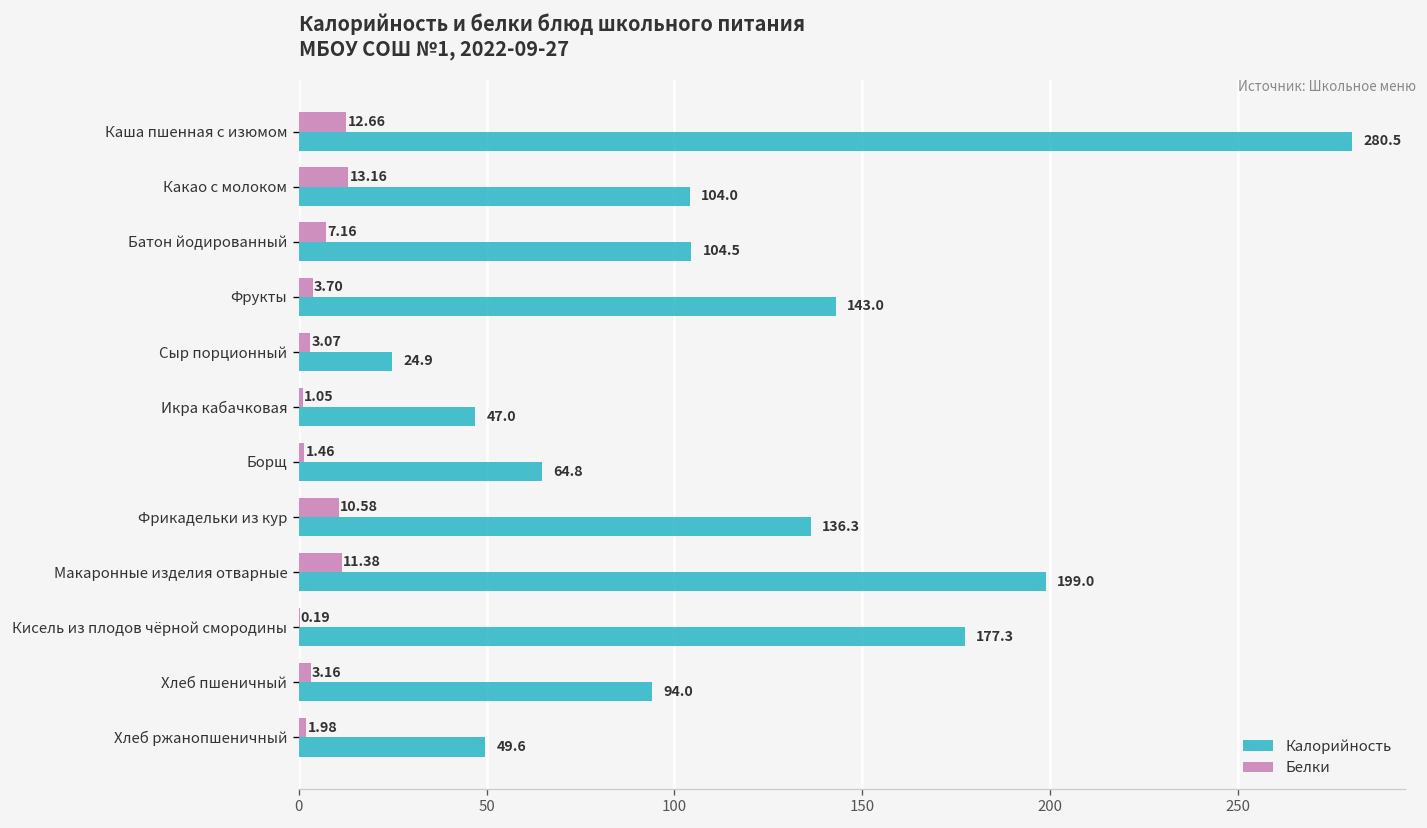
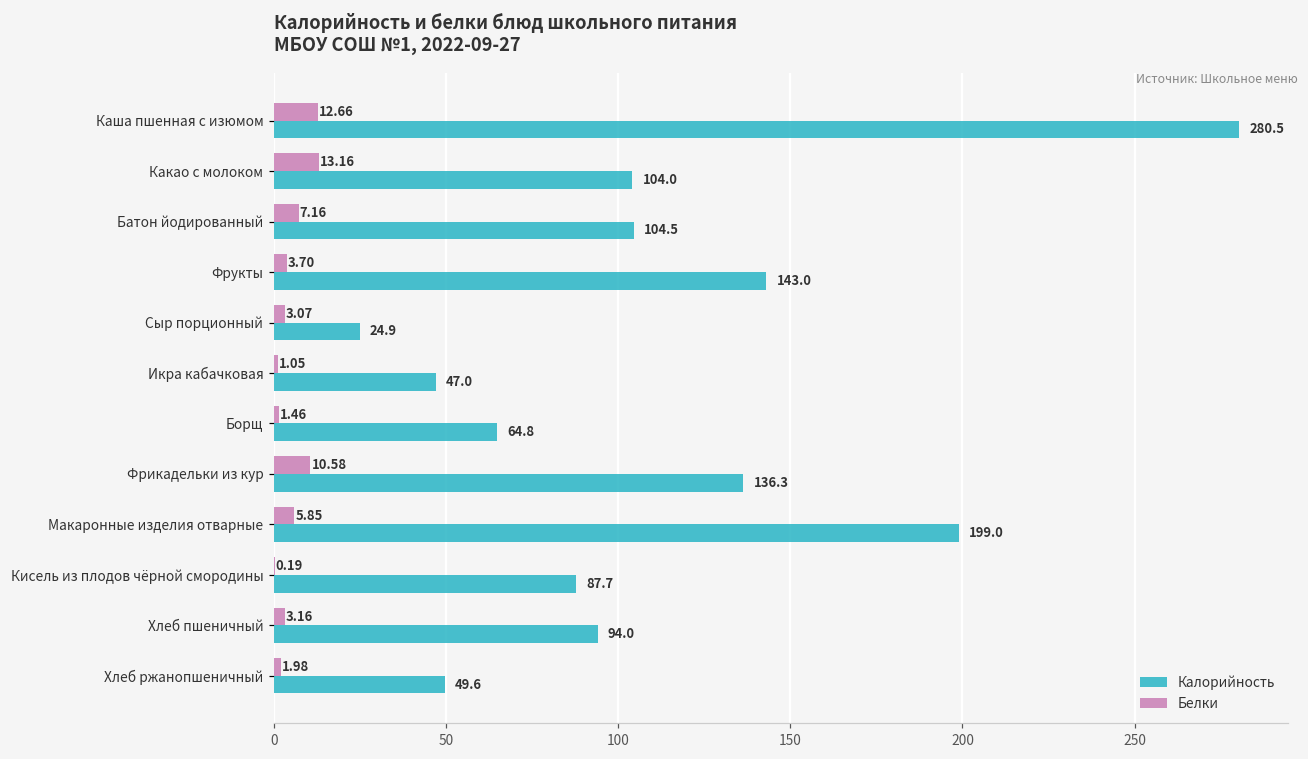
Белки, Макаронные изделия отварные: 11.38 -> 5.85
Калорийность, Кисель из плодов чёрной смородины: 177.3 -> 87.7
